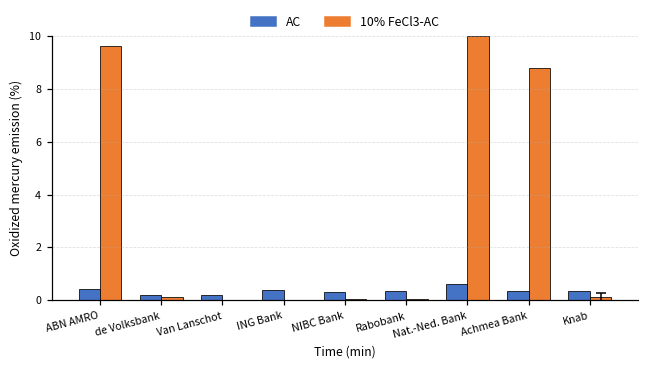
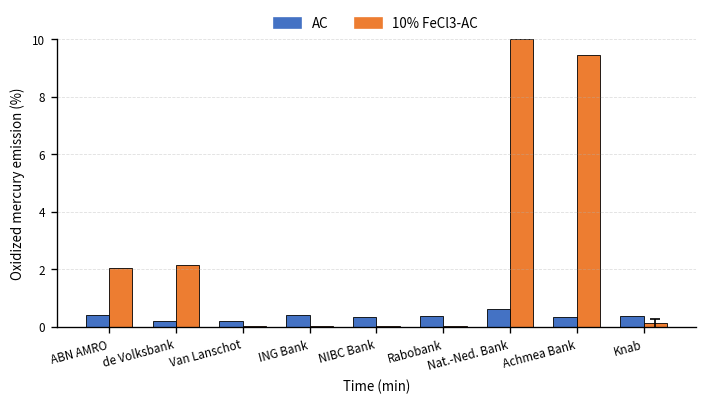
10% FeCl3-AC, ABN AMRO: 9.6 -> 2.0
10% FeCl3-AC, de Volksbank: 0.1 -> 2.1
10% FeCl3-AC, Achmea Bank: 8.8 -> 9.5
